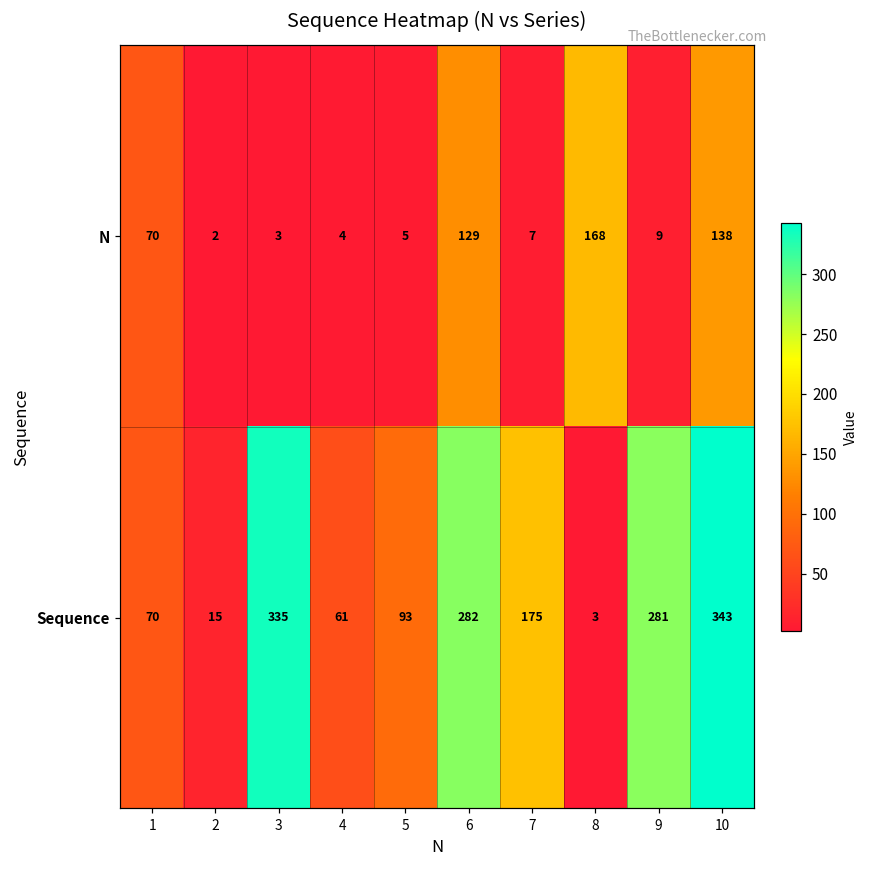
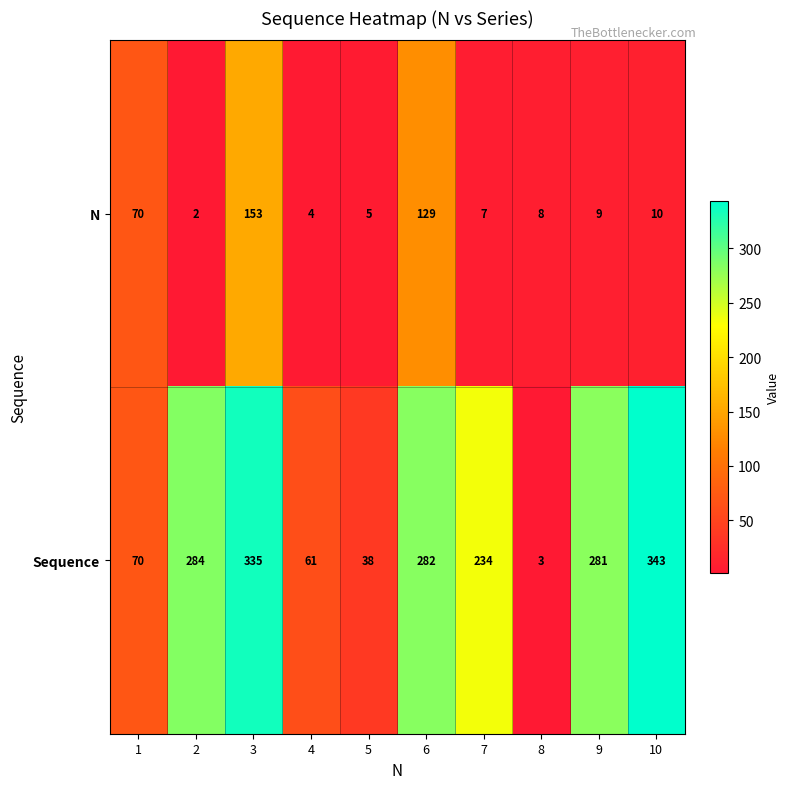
N, 3: 3 -> 153
N, 8: 168 -> 8
N, 10: 138 -> 10
Sequence, 2: 15 -> 284
Sequence, 5: 93 -> 38
Sequence, 7: 175 -> 234
